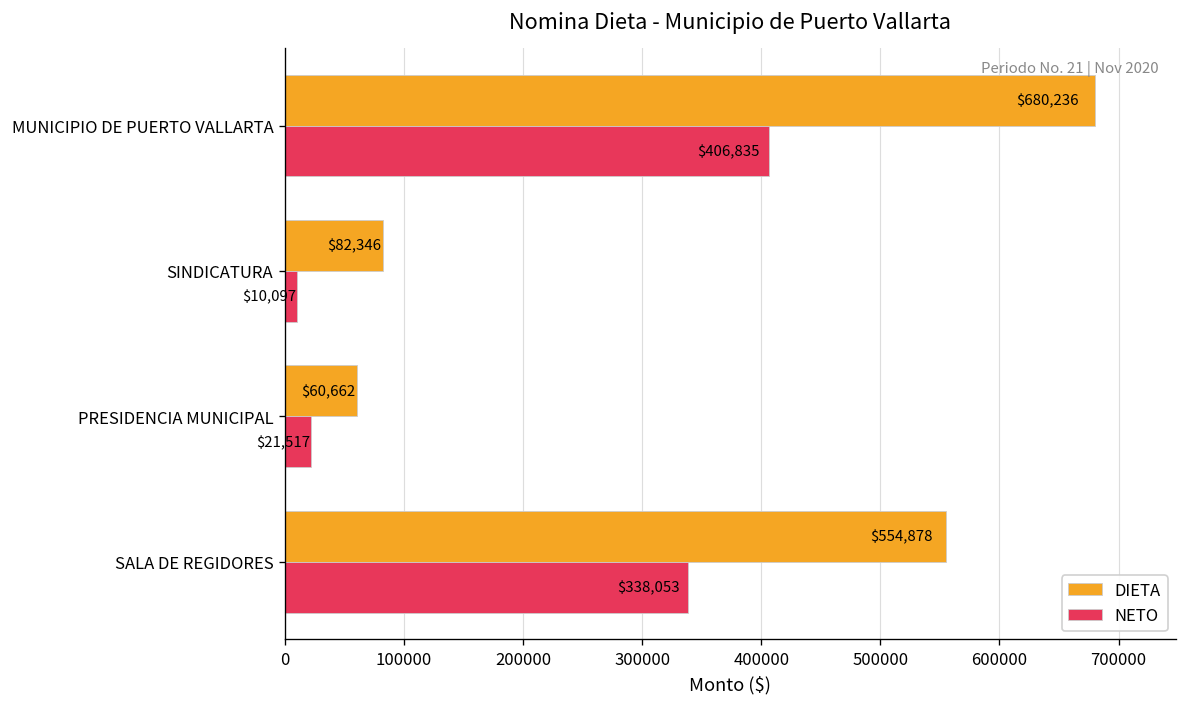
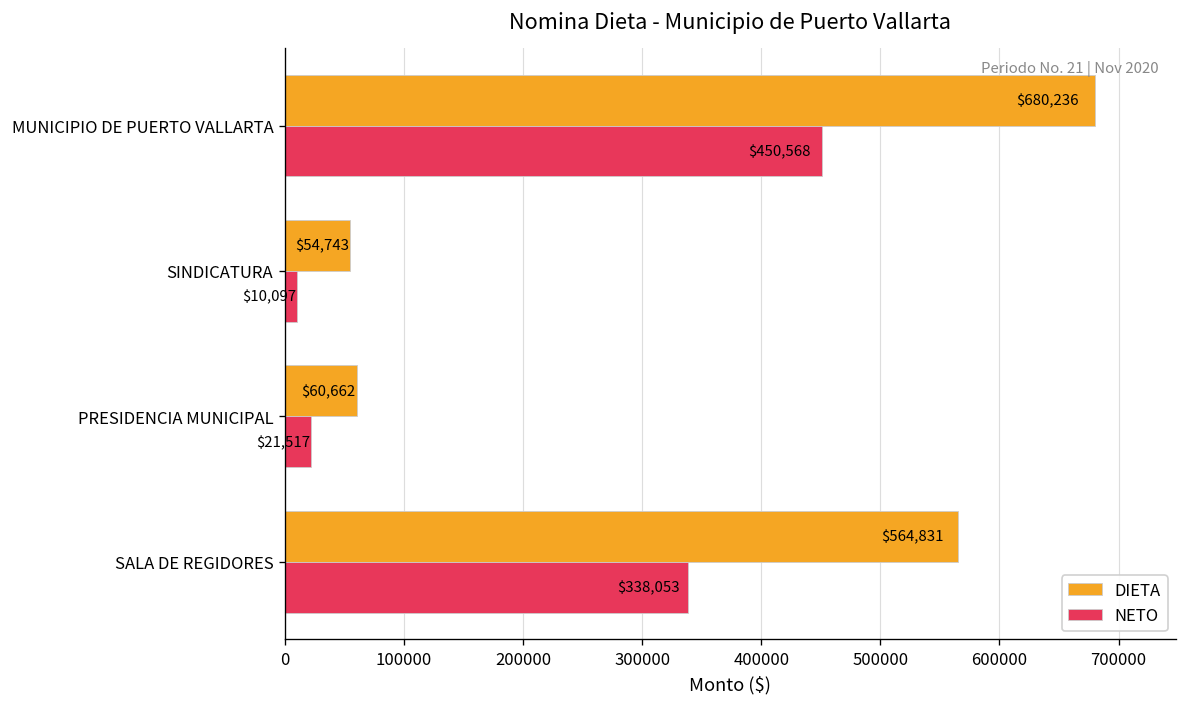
NETO, MUNICIPIO DE PUERTO VALLARTA: $406,835 -> $450,568
DIETA, SINDICATURA: $82,346 -> $54,743
DIETA, SALA DE REGIDORES: $554,878 -> $564,831
